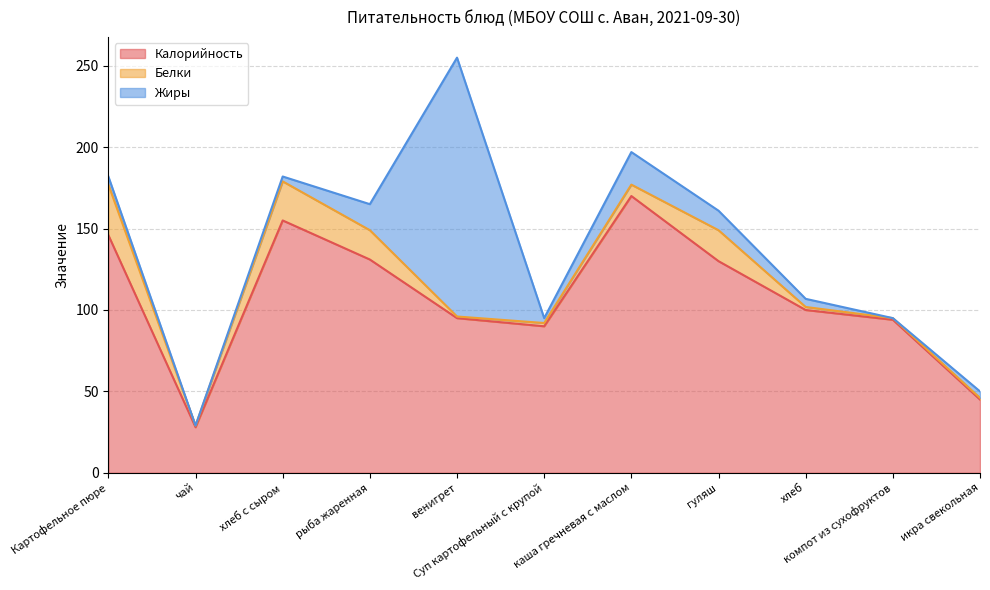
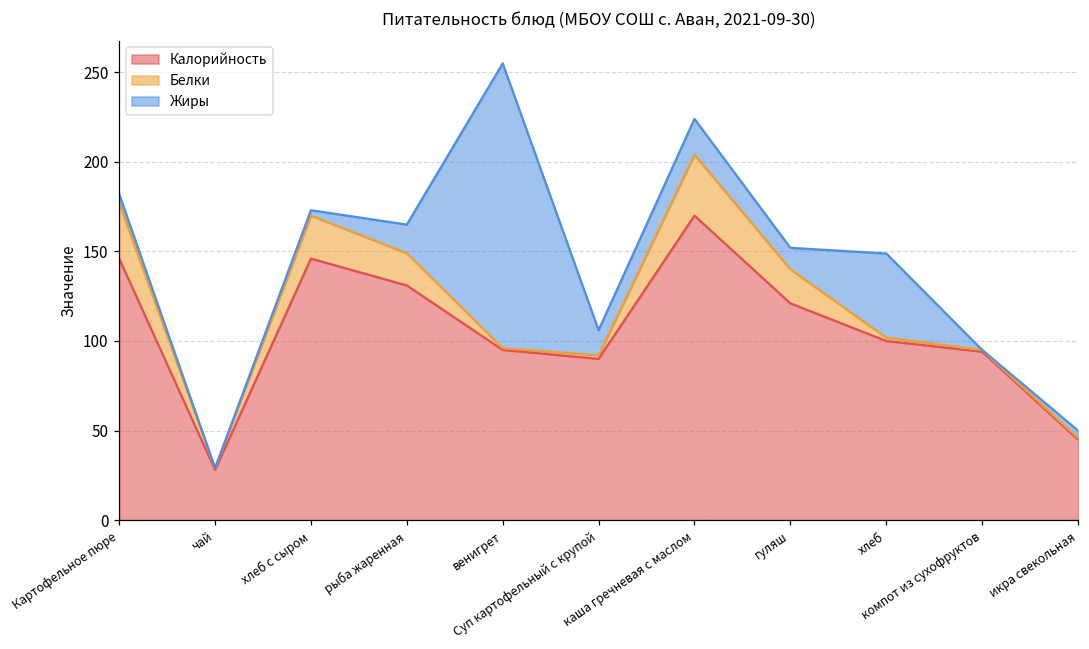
Калорийность, хлеб с сыром: 155 -> 146
Жиры, Суп картофельный с крупой: 3 -> 14
Белки, каша гречневая с маслом: 7 -> 34
Калорийность, гуляш: 130 -> 121
Жиры, хлеб: 5 -> 47
